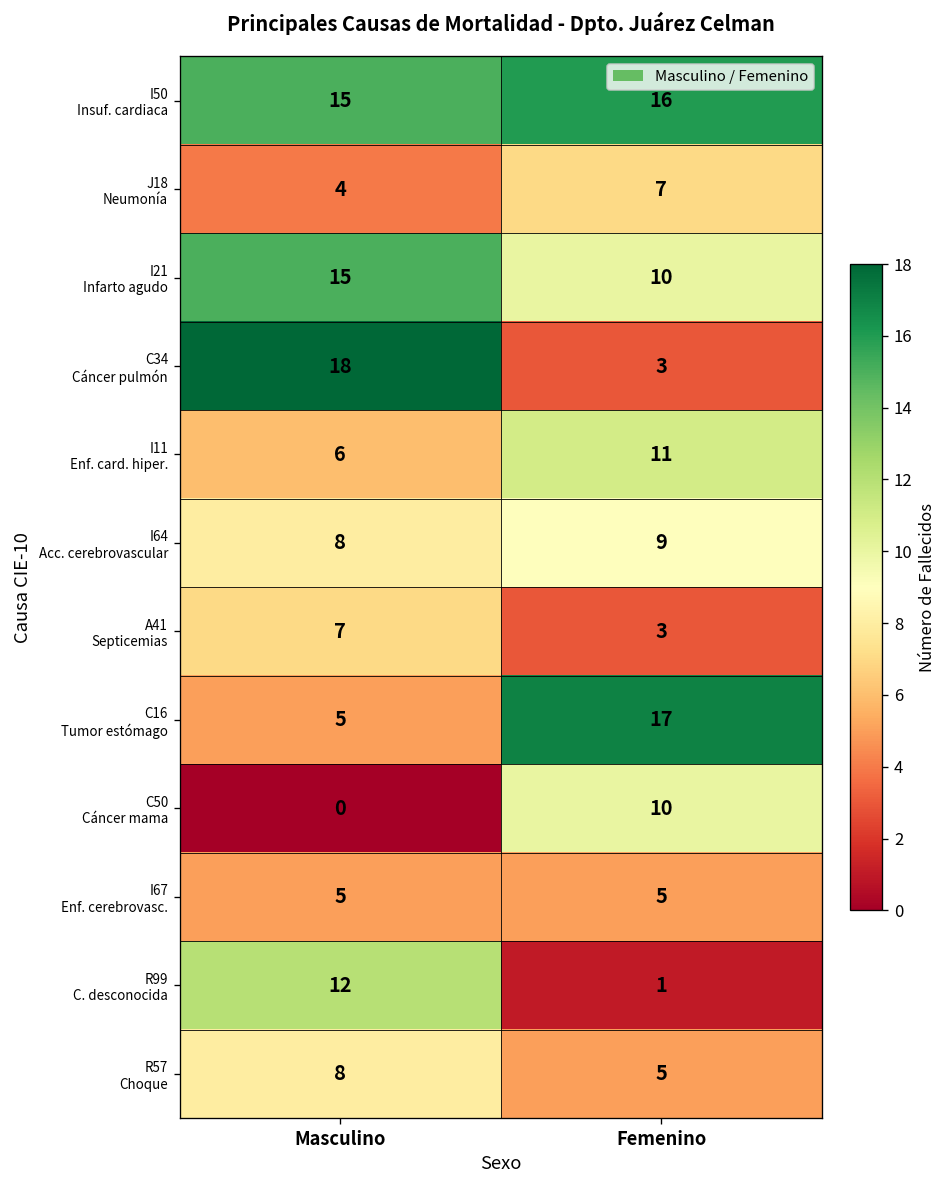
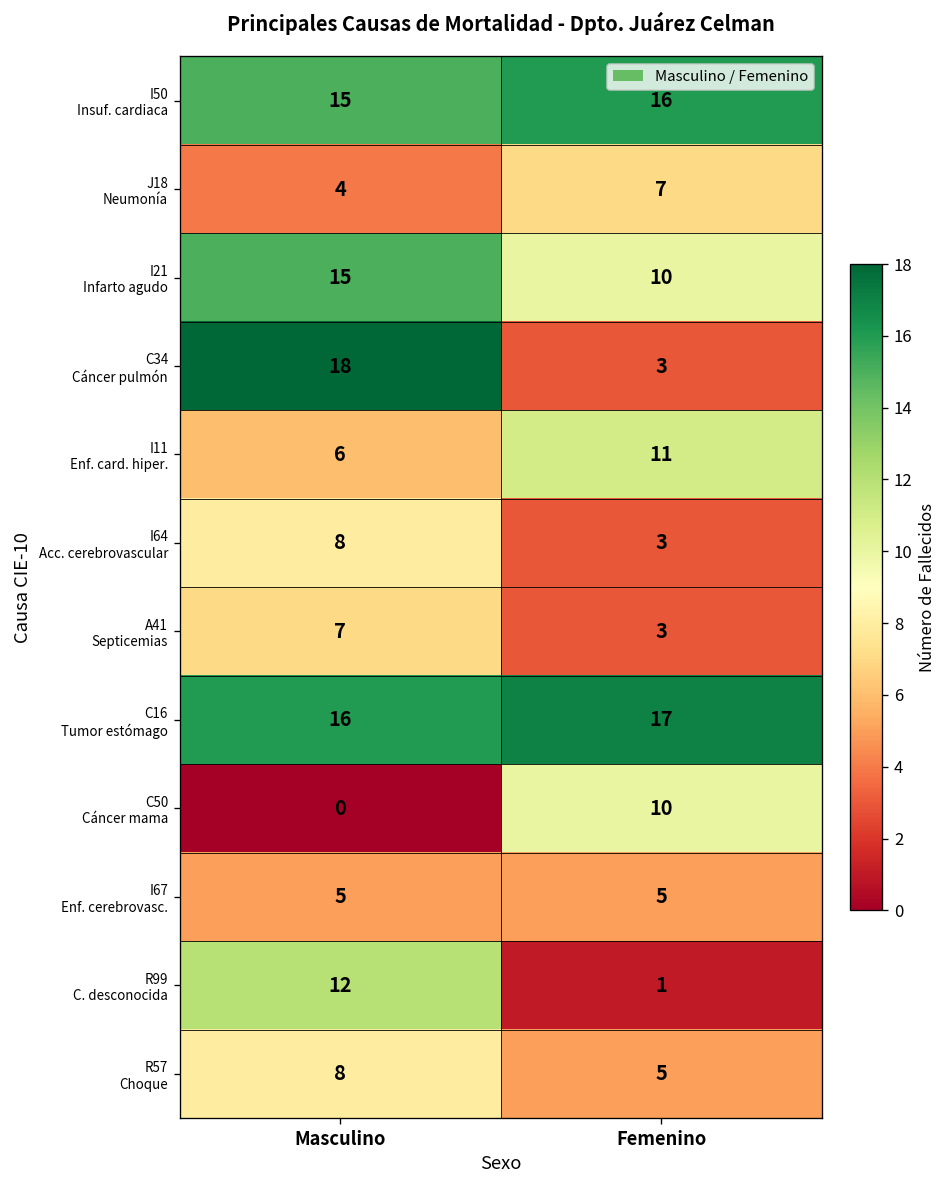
I64 Acc. cerebrovascular, Femenino: 9 -> 3
C16 Tumor estómago, Masculino: 5 -> 16
